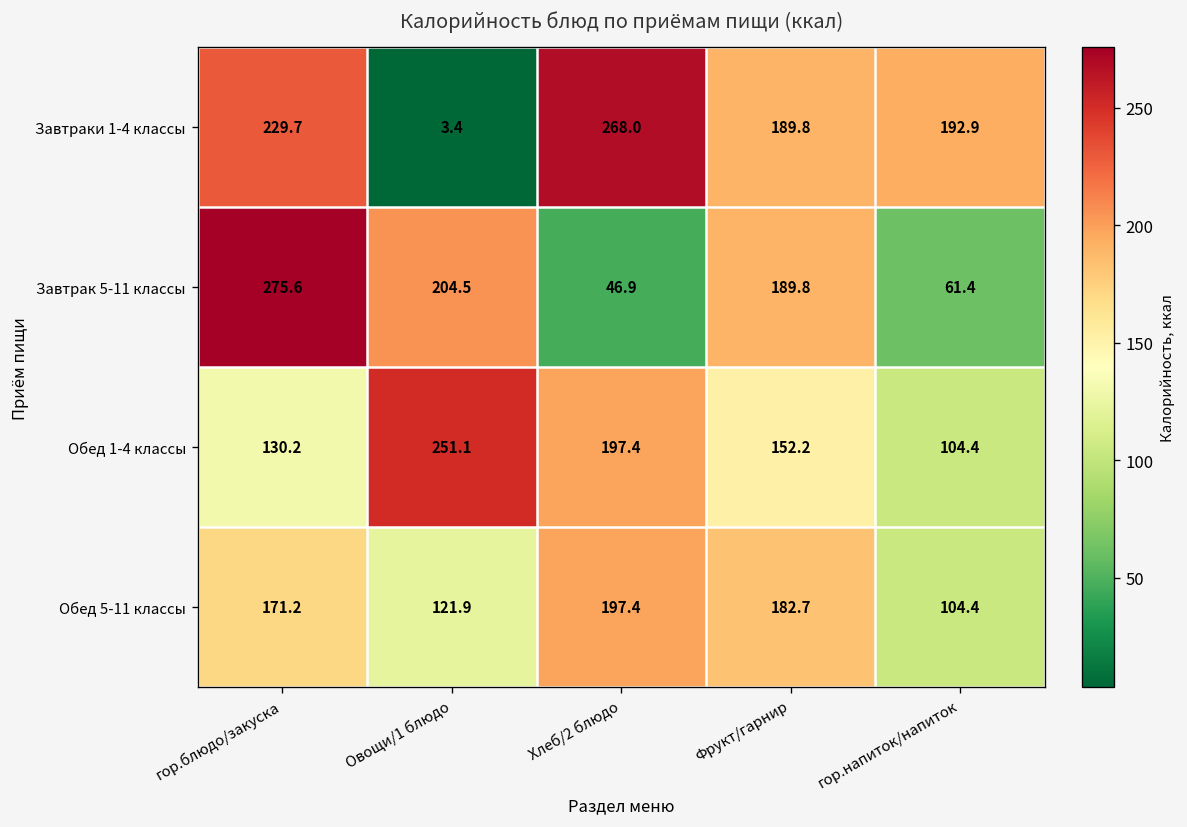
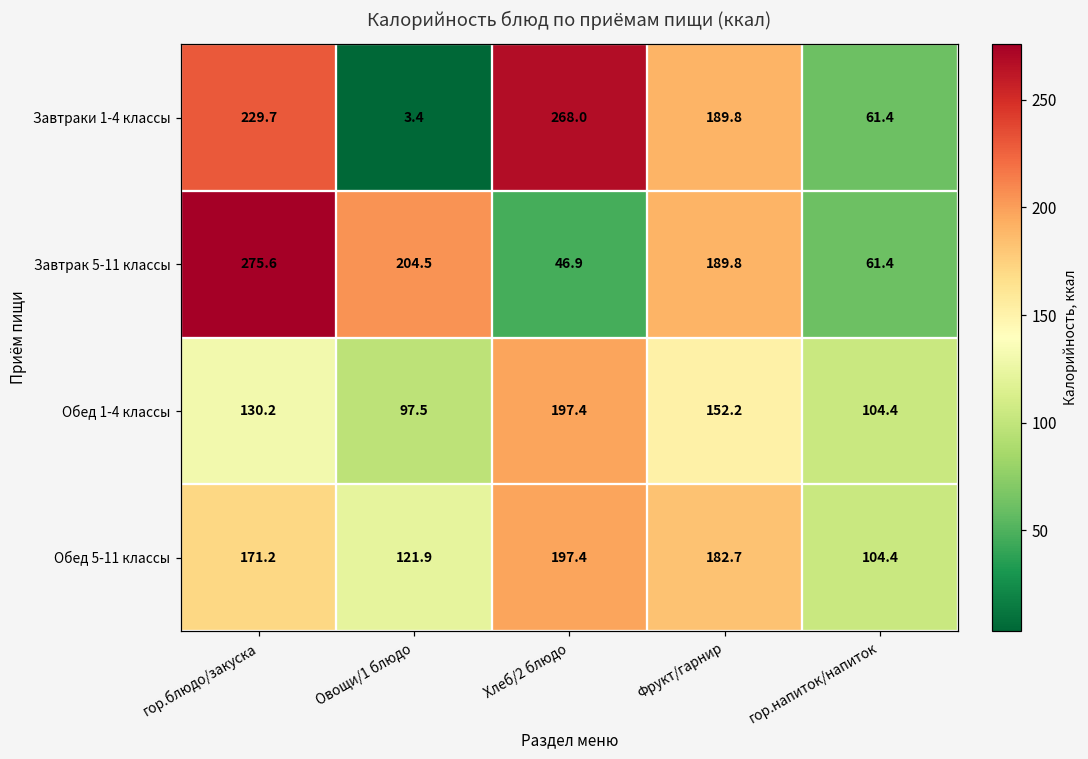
Завтраки 1-4 классы, гор.напиток/напиток: 192.9 -> 61.4
Обед 1-4 классы, Овощи/1 блюдо: 251.1 -> 97.5
